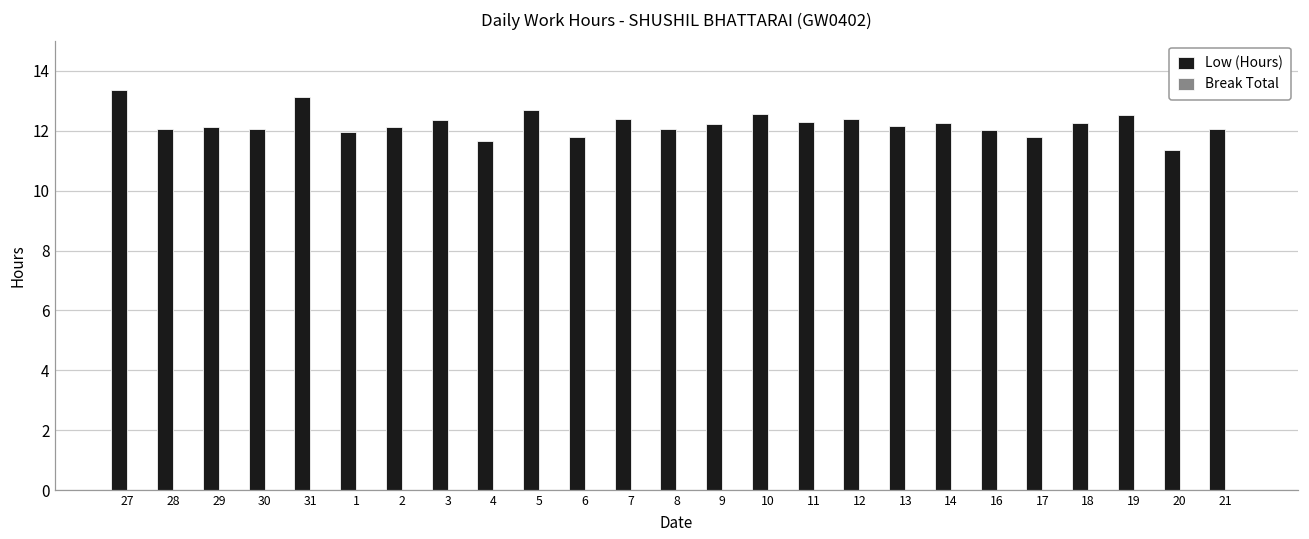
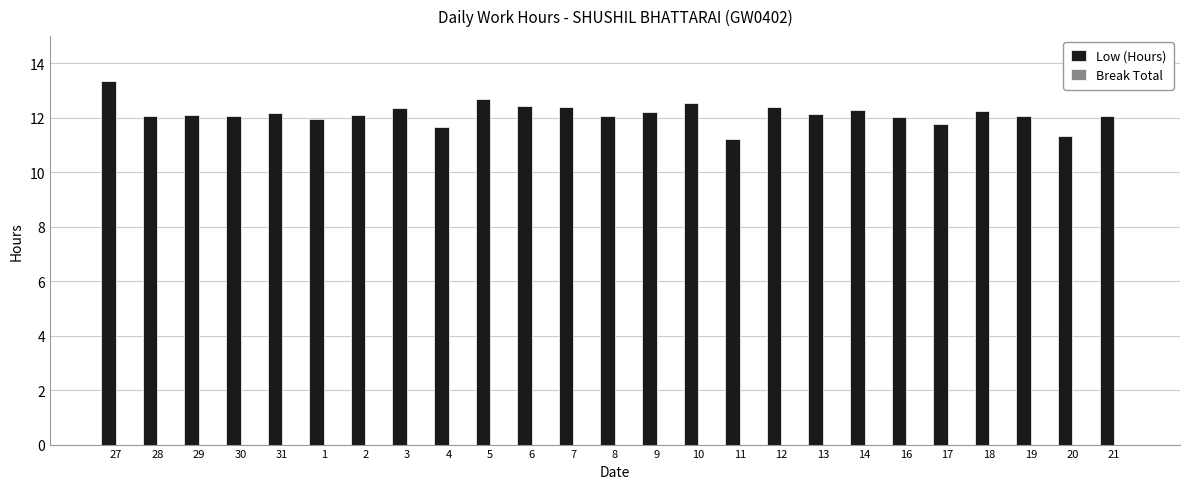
Low (Hours), 31: 13.1 -> 12.2
Low (Hours), 6: 11.8 -> 12.4
Low (Hours), 11: 12.3 -> 11.2
Low (Hours), 19: 12.5 -> 12.1
